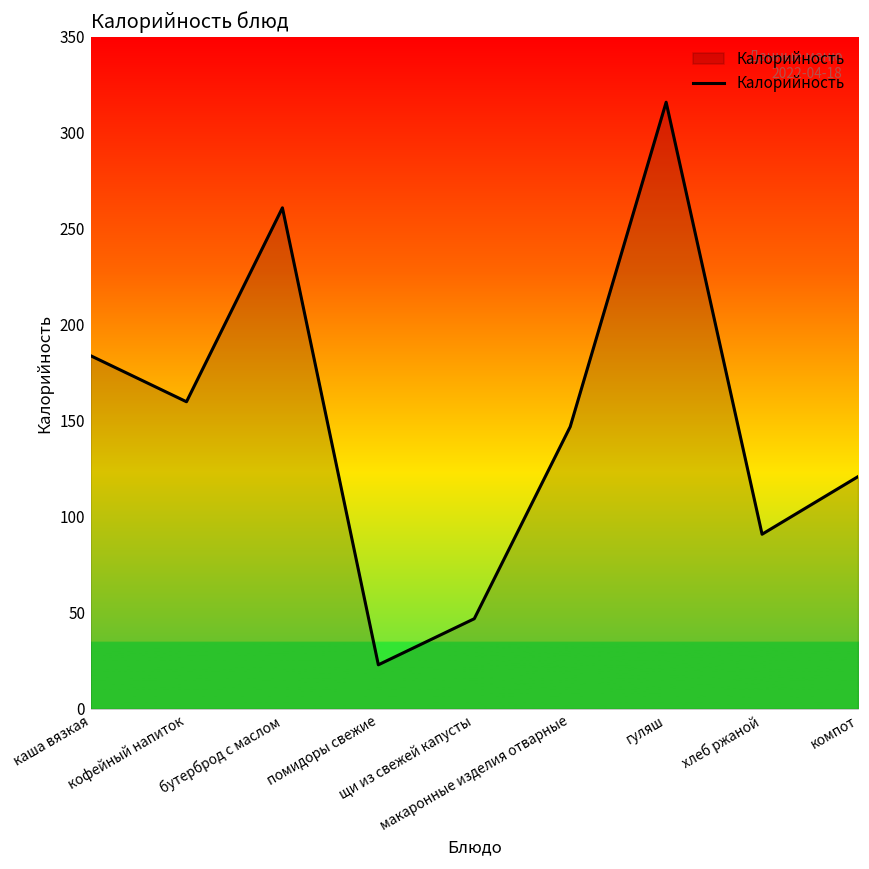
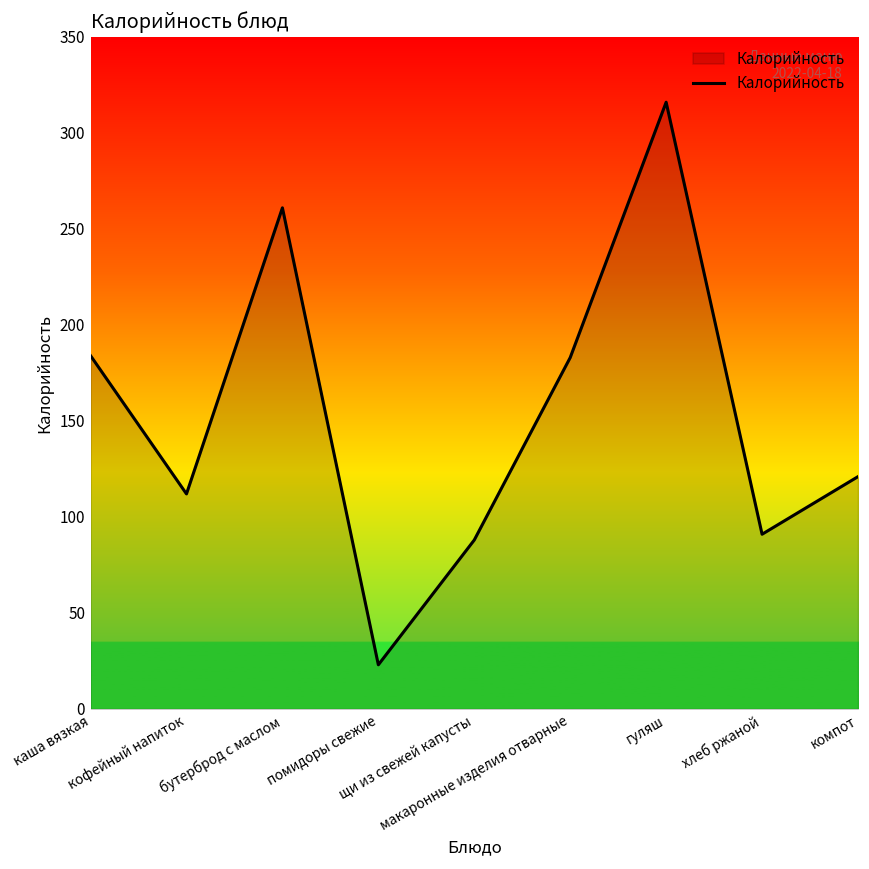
кофейный напиток: 160 -> 112
щи из свежей капусты: 47 -> 88
макаронные изделия отварные: 147 -> 183
